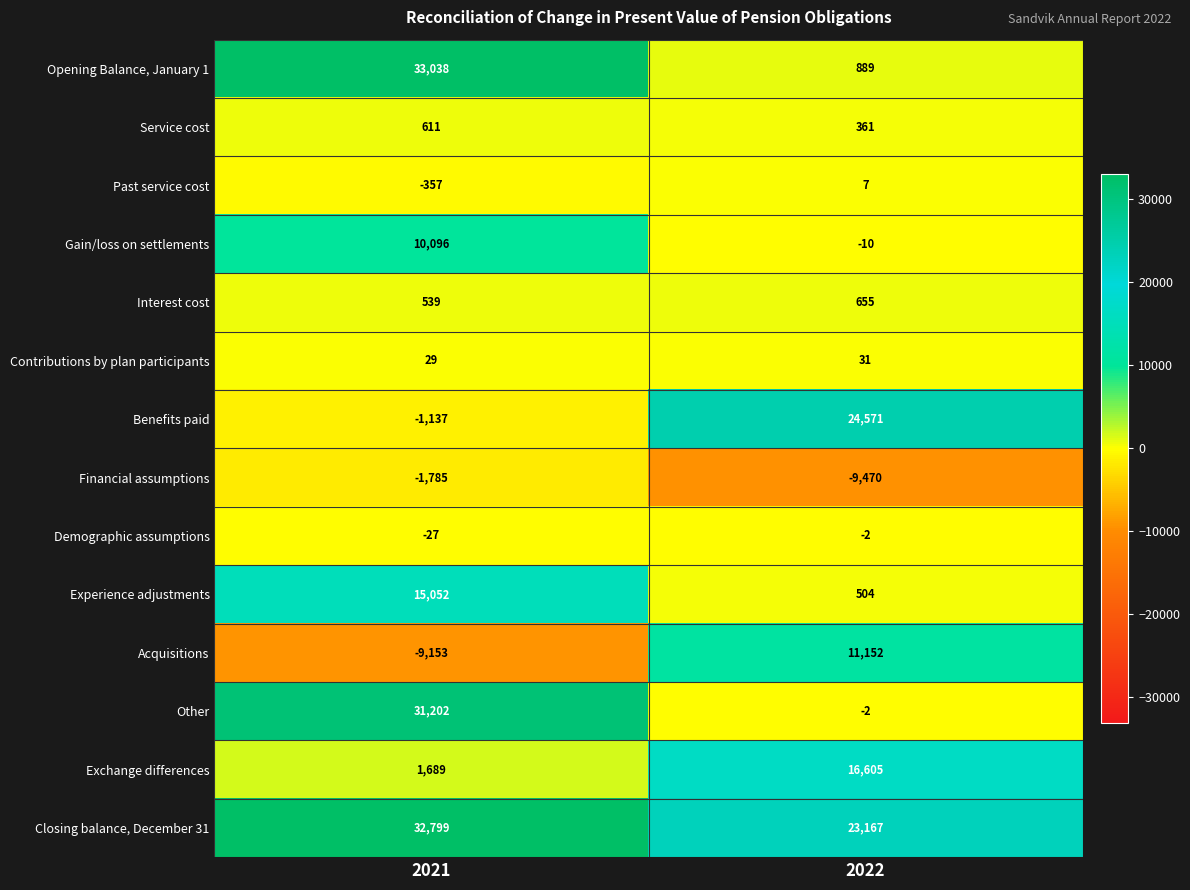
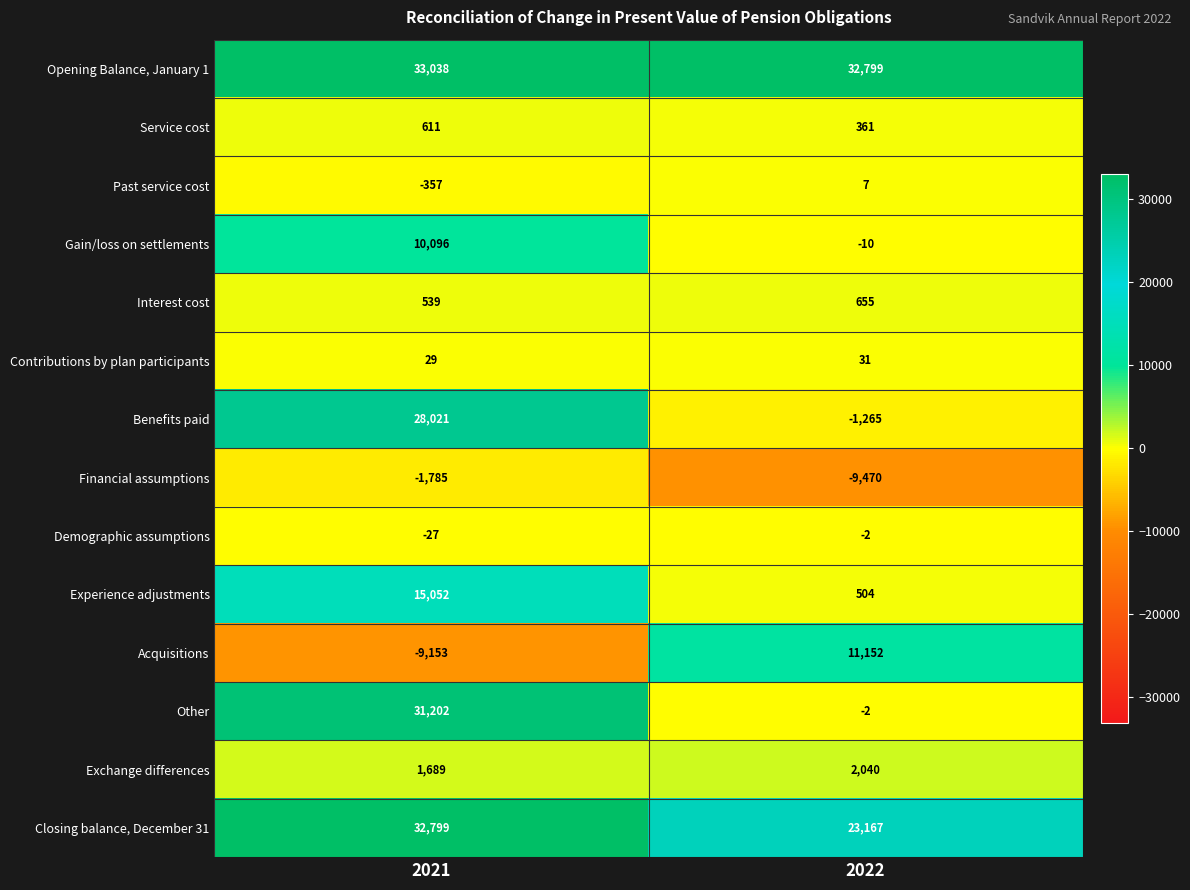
Opening Balance, January 1, 2022: 889 -> 32,799
Benefits paid, 2021: -1,137 -> 28,021
Benefits paid, 2022: 24,571 -> -1,265
Exchange differences, 2022: 16,605 -> 2,040
